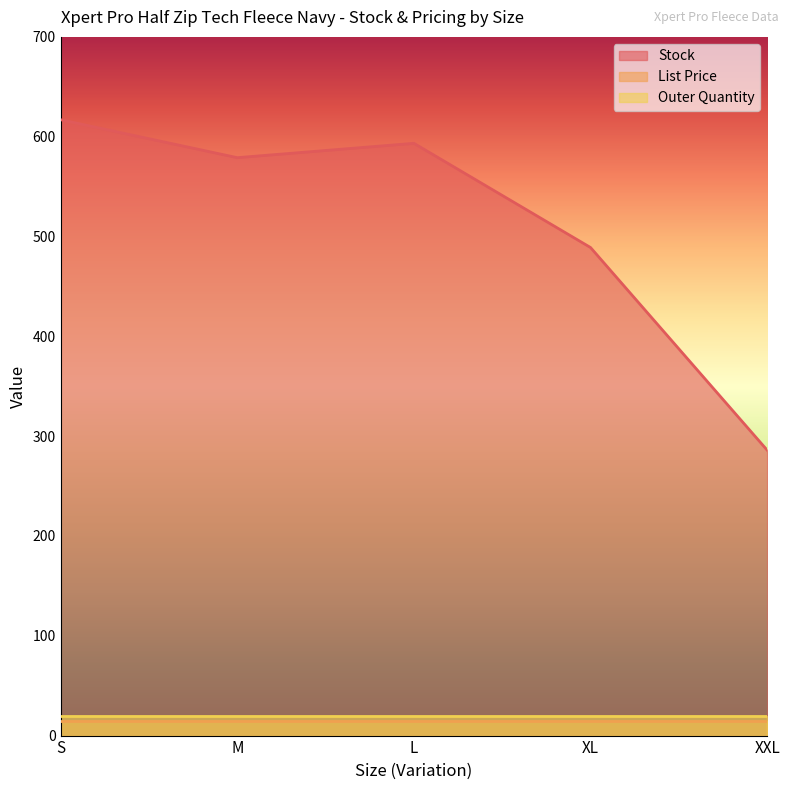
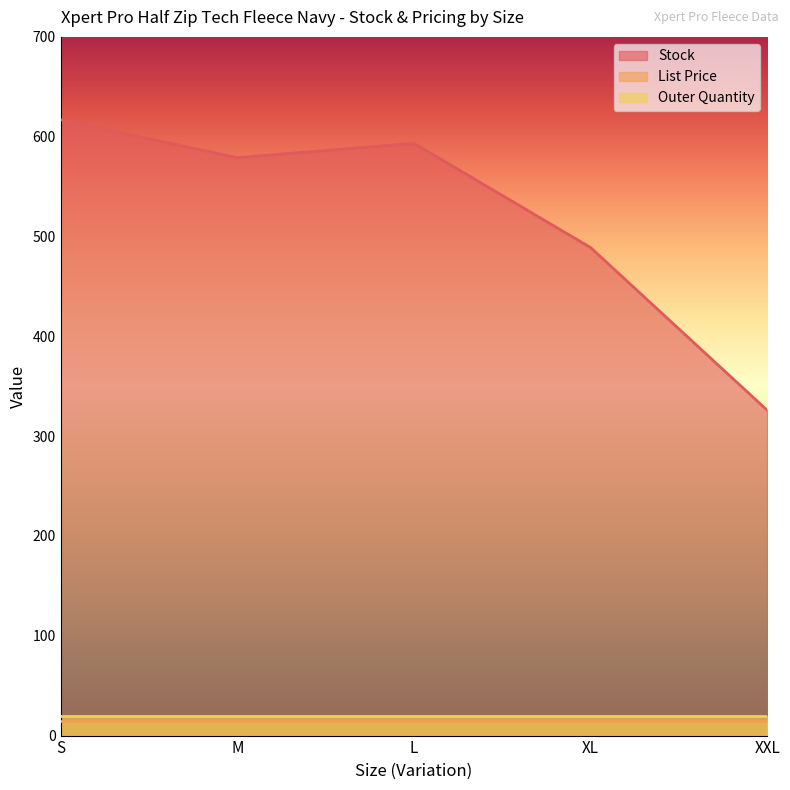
Stock, XXL: 290 -> 330
